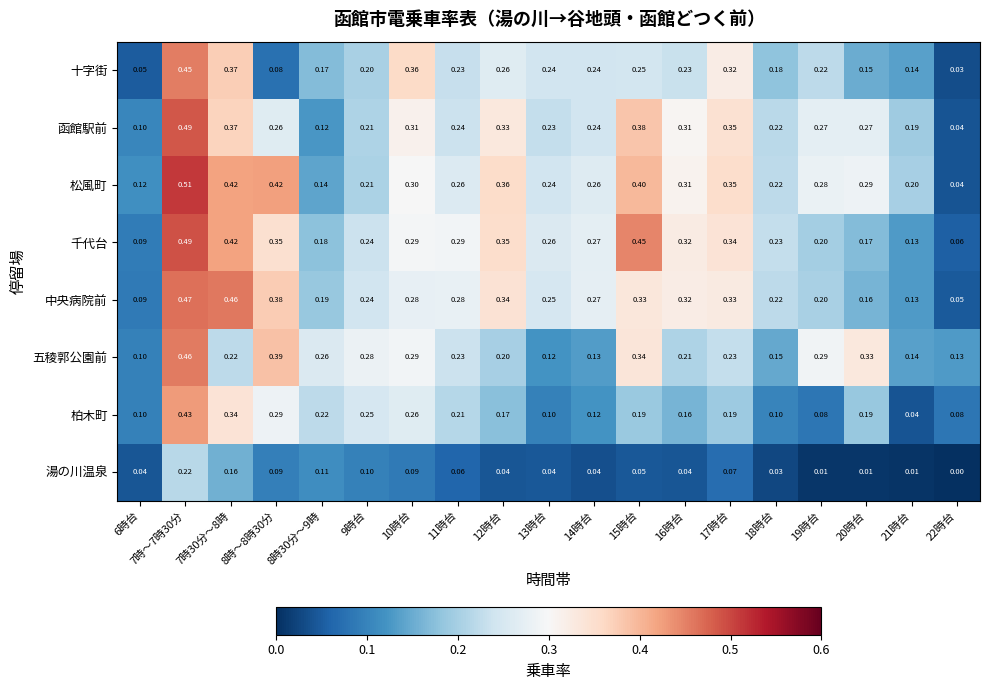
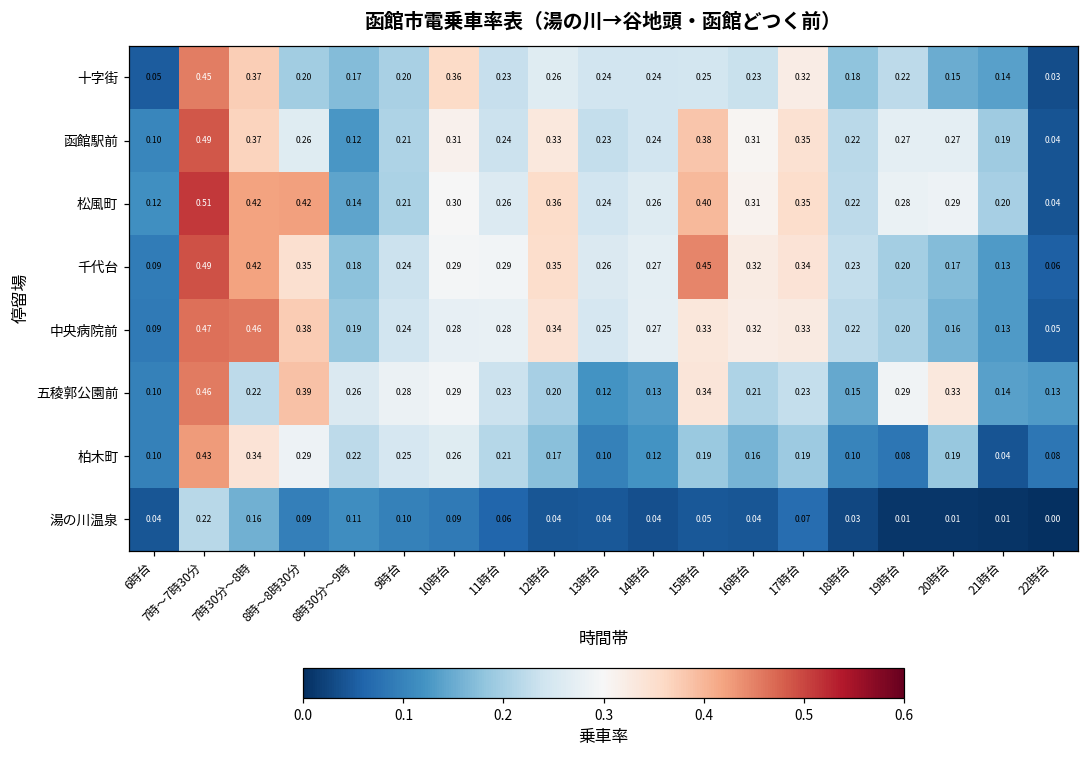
十字街, 8時～8時30分: 0.08 -> 0.20
